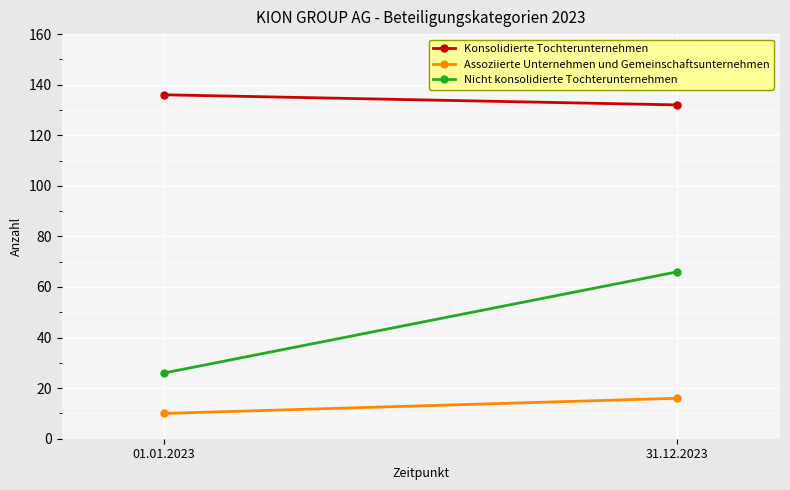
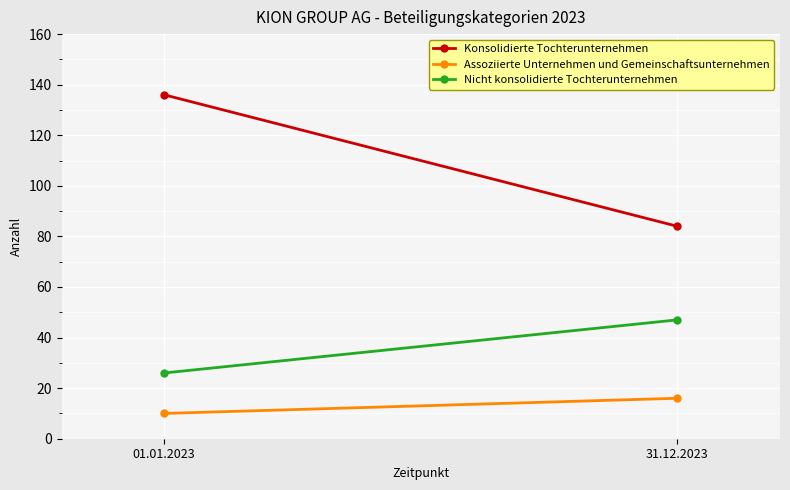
Konsolidierte Tochterunternehmen, 31.12.2023: 132 -> 84
Nicht konsolidierte Tochterunternehmen, 31.12.2023: 66 -> 47
